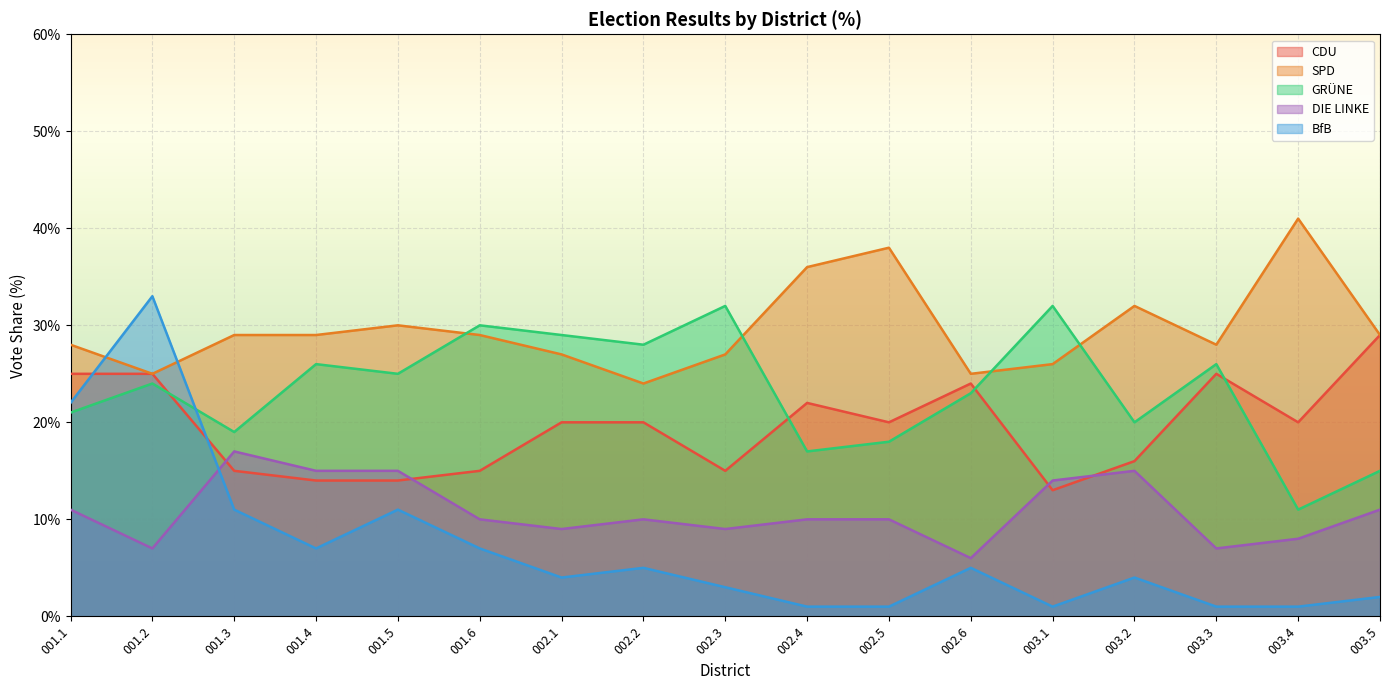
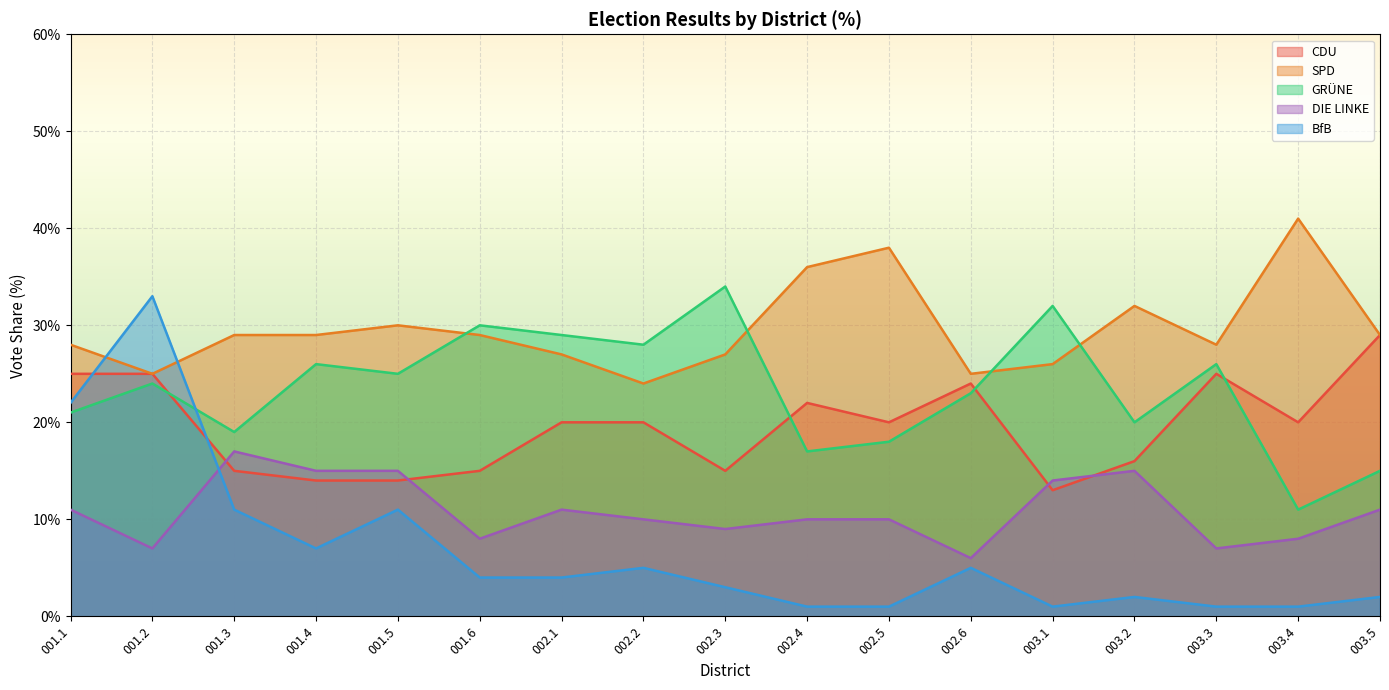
DIE LINKE, 001.6: 10% -> 8%
BfB, 001.6: 7% -> 4%
DIE LINKE, 002.1: 9% -> 11%
GRÜNE, 002.3: 32% -> 34%
BfB, 003.2: 4% -> 2%
